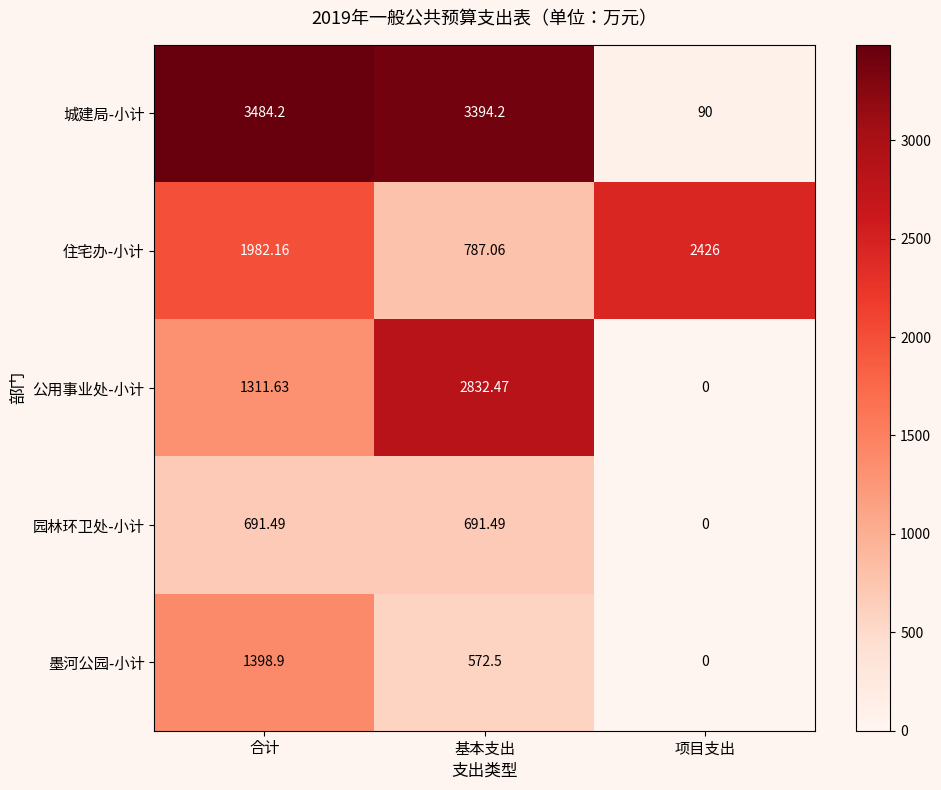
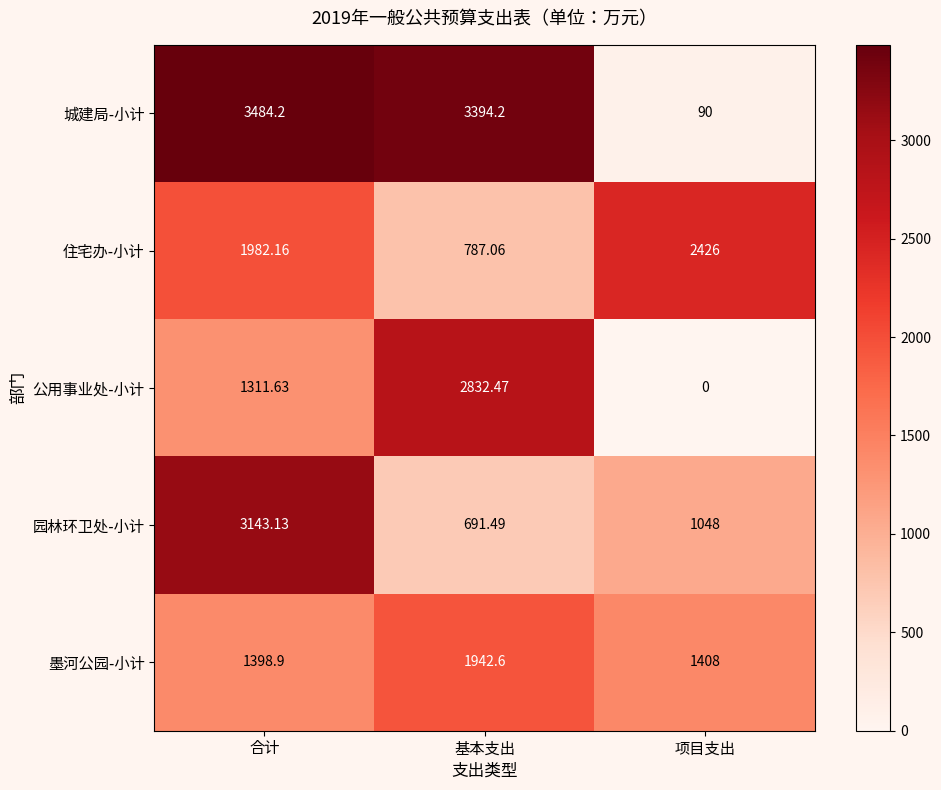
园林环卫处-小计, 合计: 691.49 -> 3143.13
园林环卫处-小计, 项目支出: 0 -> 1048
墨河公园-小计, 基本支出: 572.5 -> 1942.6
墨河公园-小计, 项目支出: 0 -> 1408
